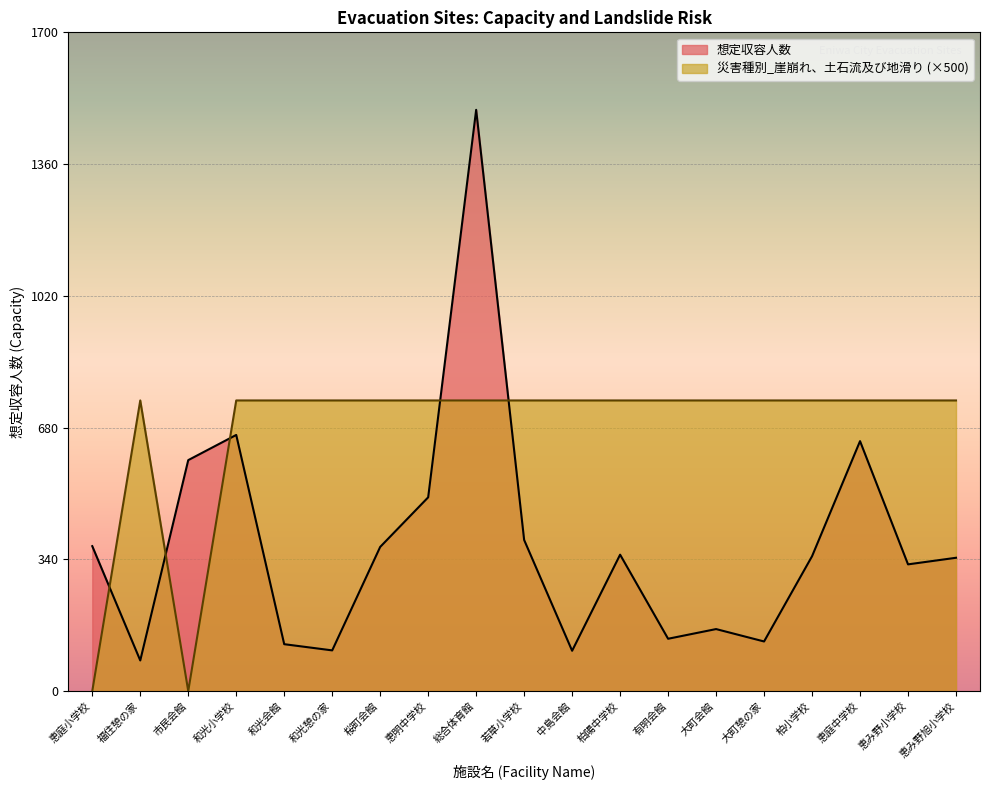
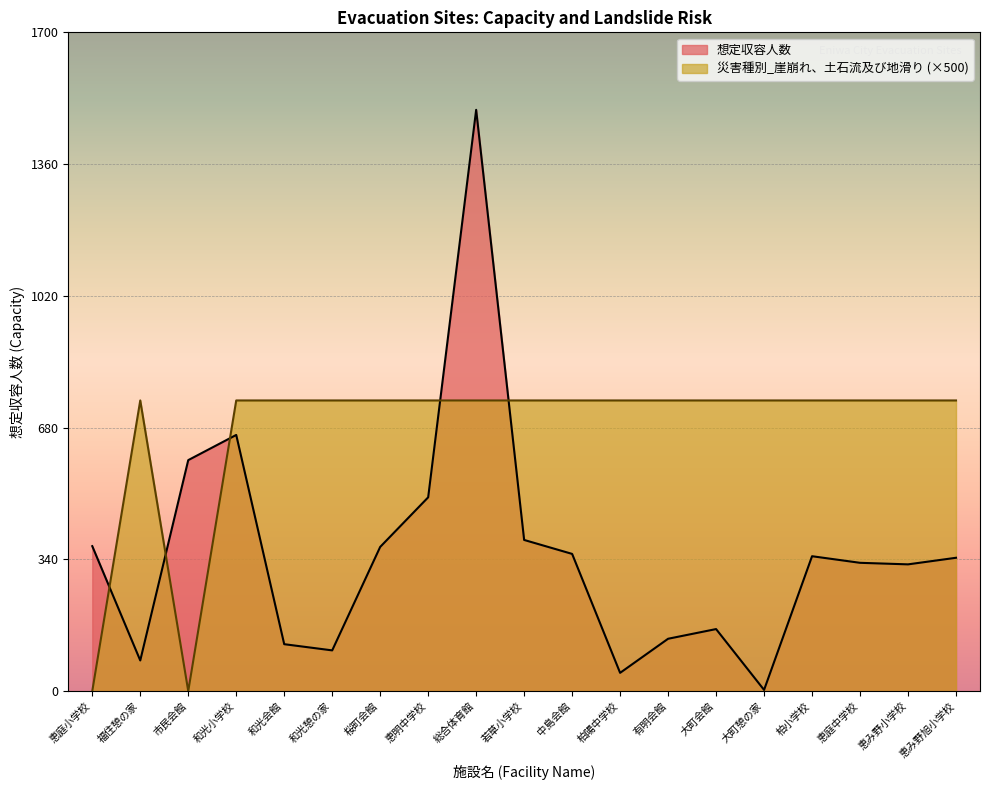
想定収容人数, 中島会館: 100 -> 350
想定収容人数, 柏陽中学校: 350 -> 50
想定収容人数, 大町憩の家: 130 -> 0
想定収容人数, 恵庭中学校: 650 -> 330
